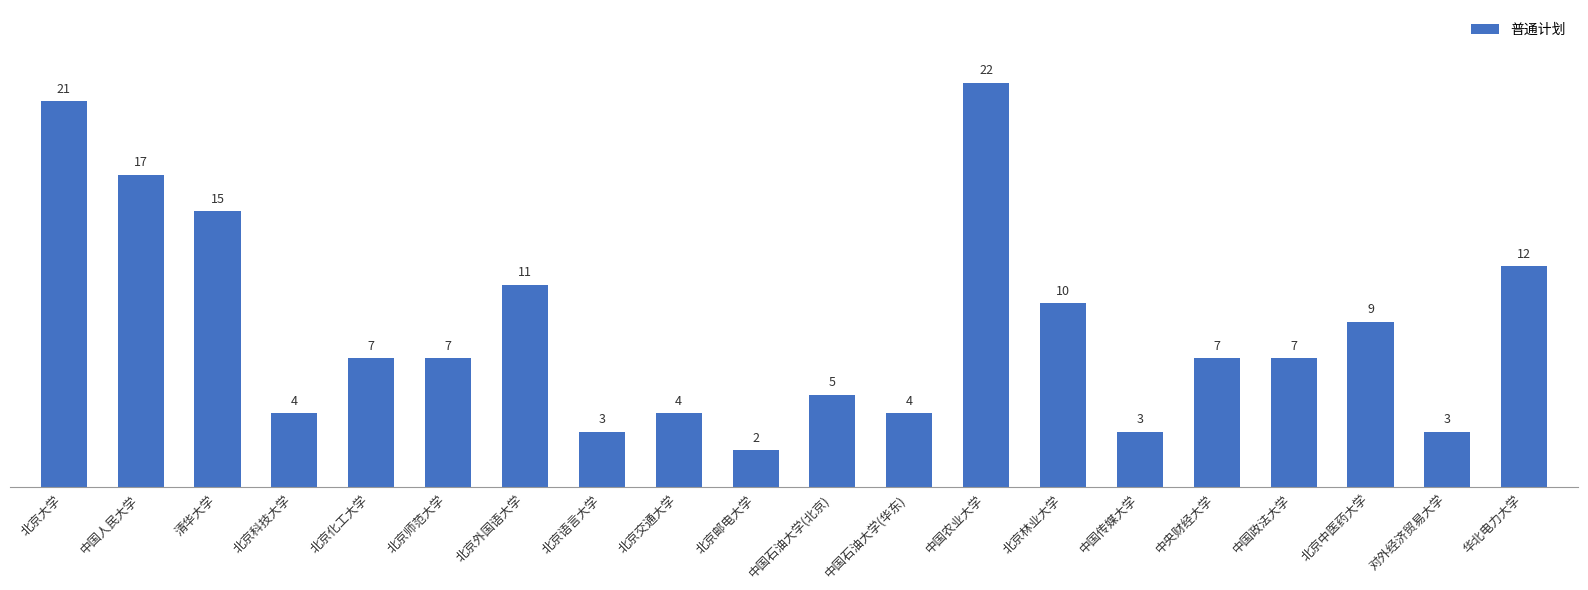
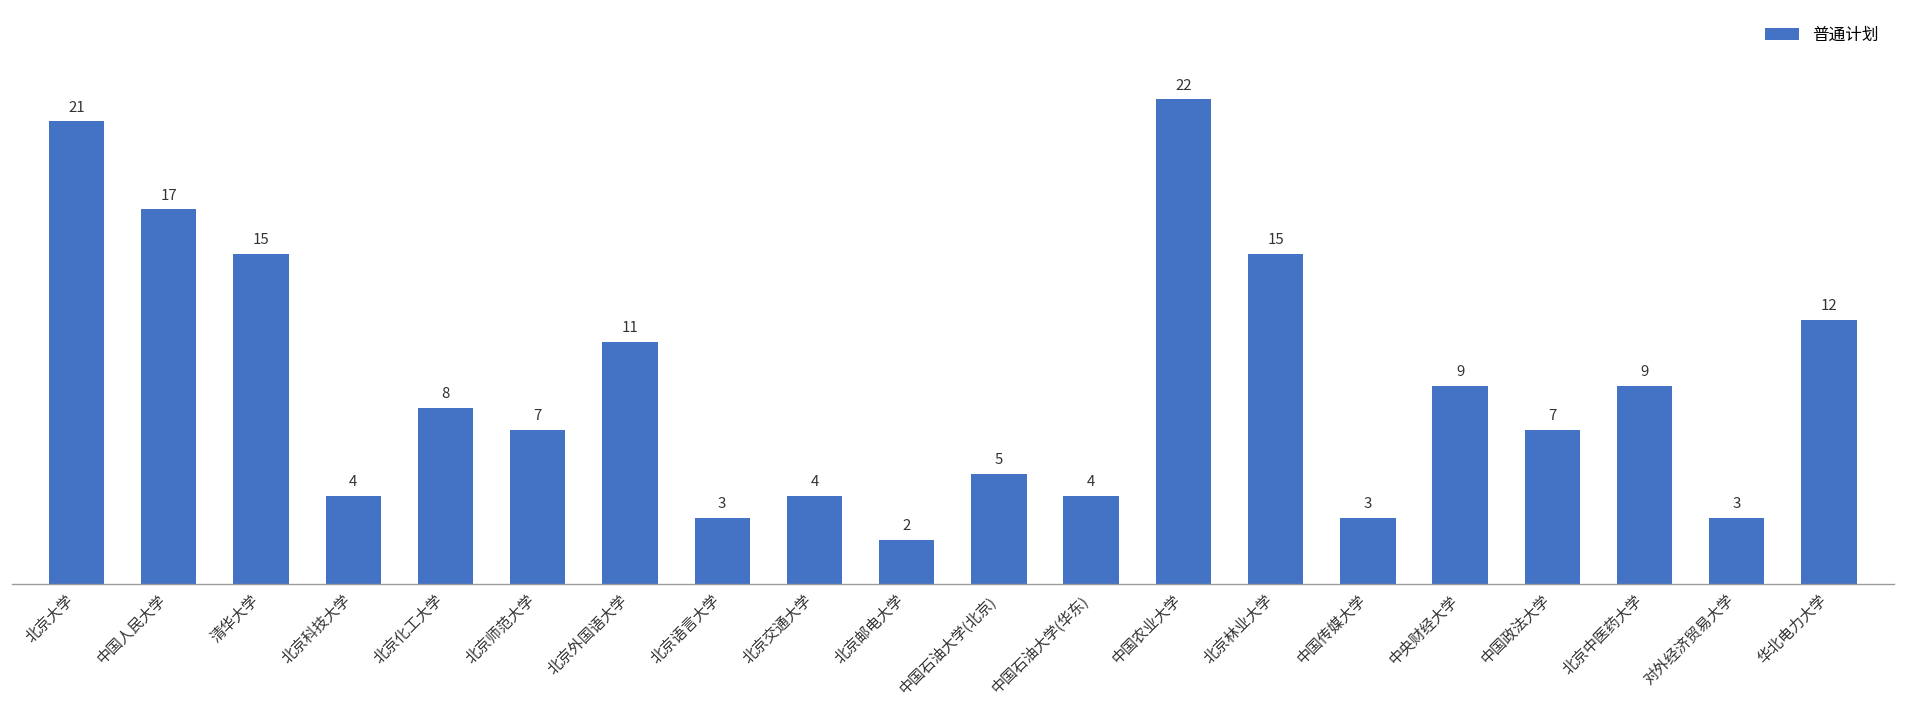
北京化工大学: 7 -> 8
北京林业大学: 10 -> 15
中央财经大学: 7 -> 9
